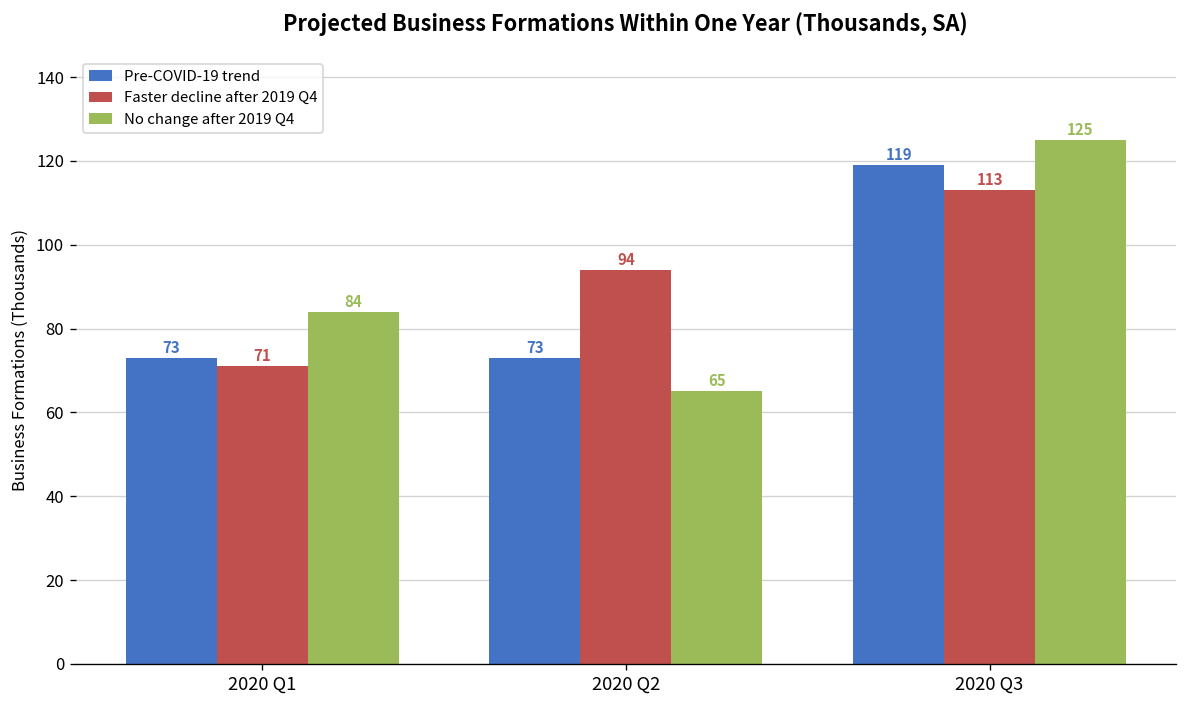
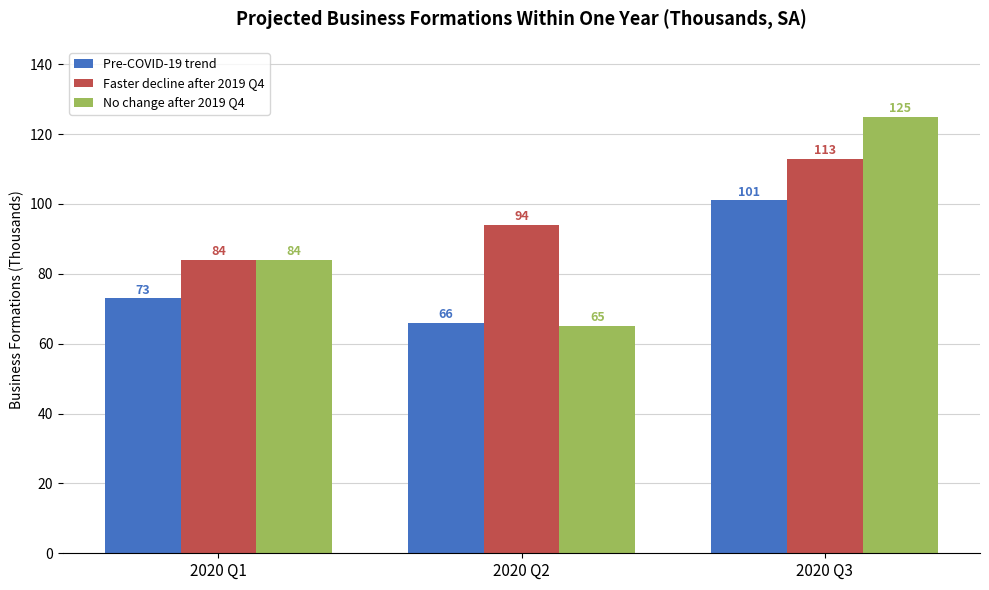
Faster decline after 2019 Q4, 2020 Q1: 71 -> 84
Pre-COVID-19 trend, 2020 Q2: 73 -> 66
Pre-COVID-19 trend, 2020 Q3: 119 -> 101
